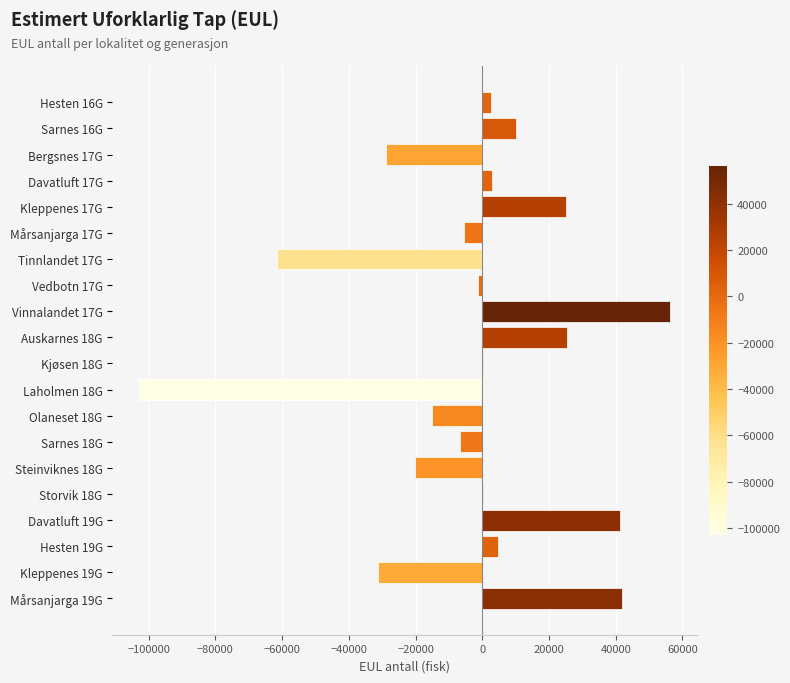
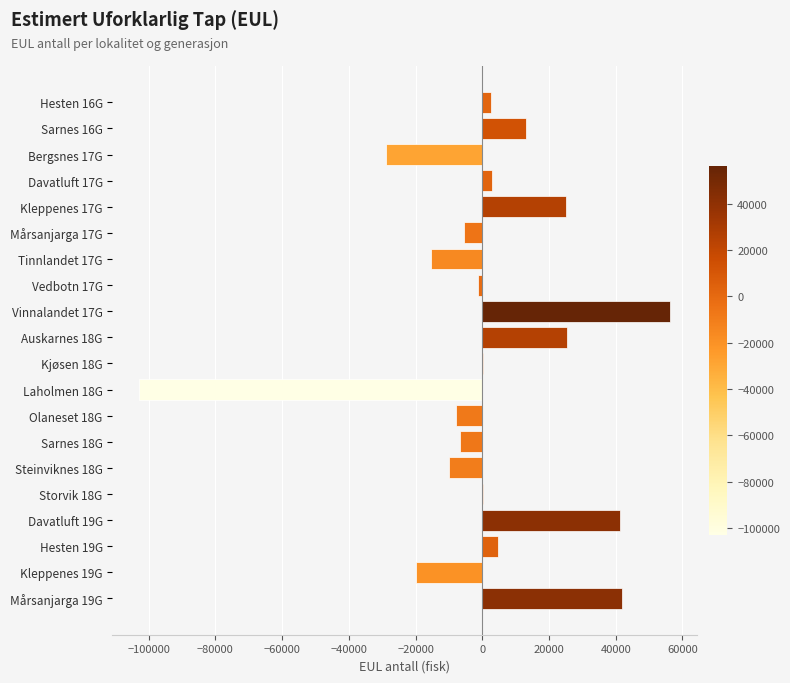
Sarnes 16G: 10000 -> 13000
Tinnlandet 17G: -61000 -> -15000
Olaneset 18G: -15000 -> -8000
Steinviknes 18G: -20000 -> -10000
Kleppenes 19G: -31000 -> -20000
